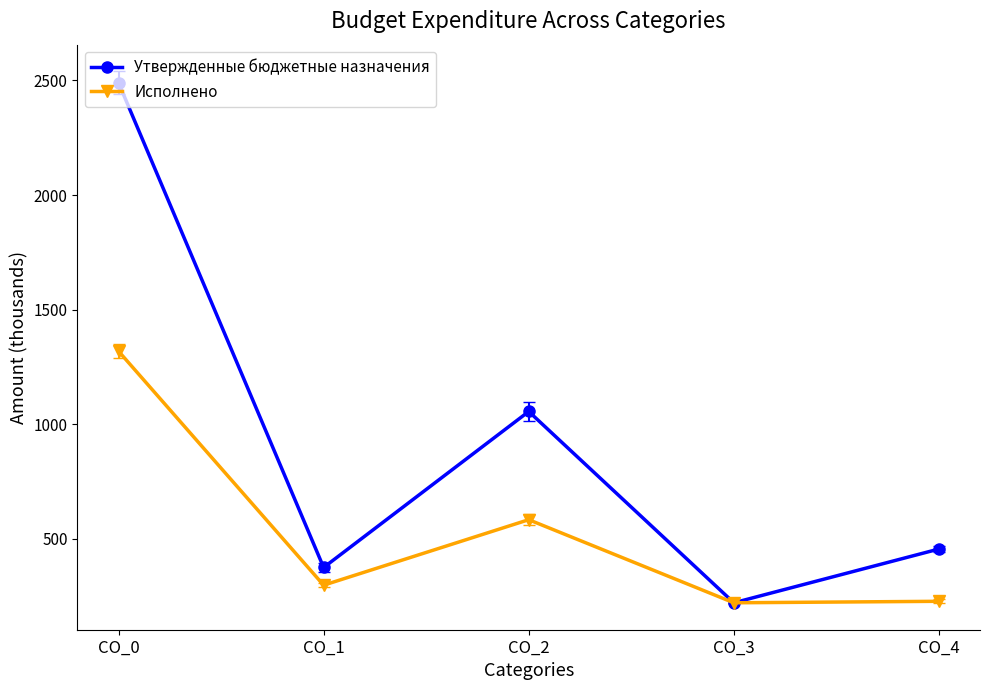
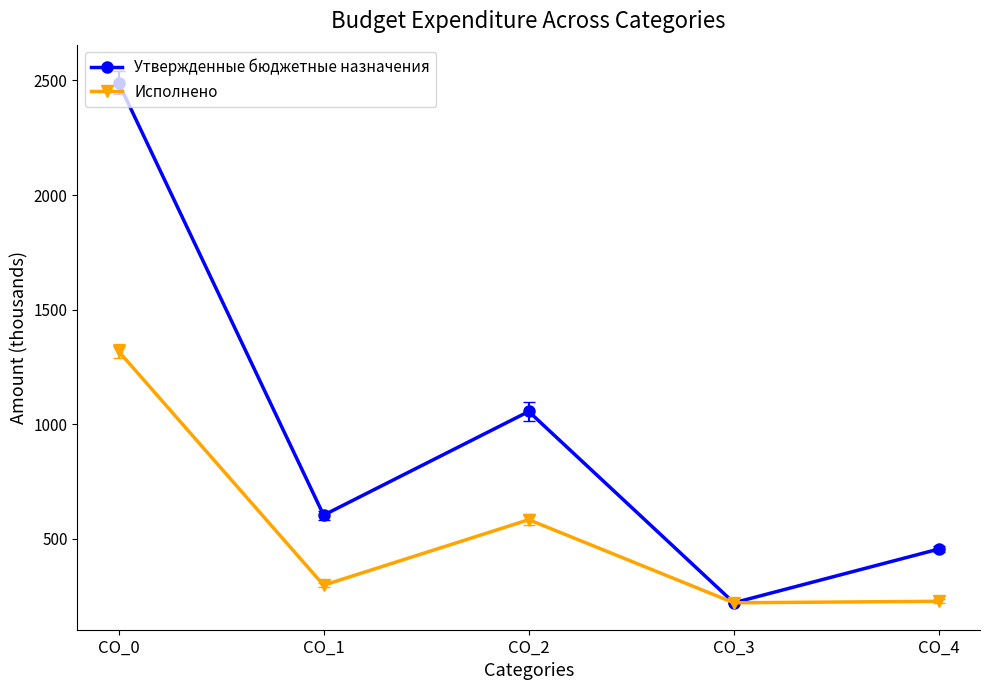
Утвержденные бюджетные назначения, CO_1: 380 -> 600
